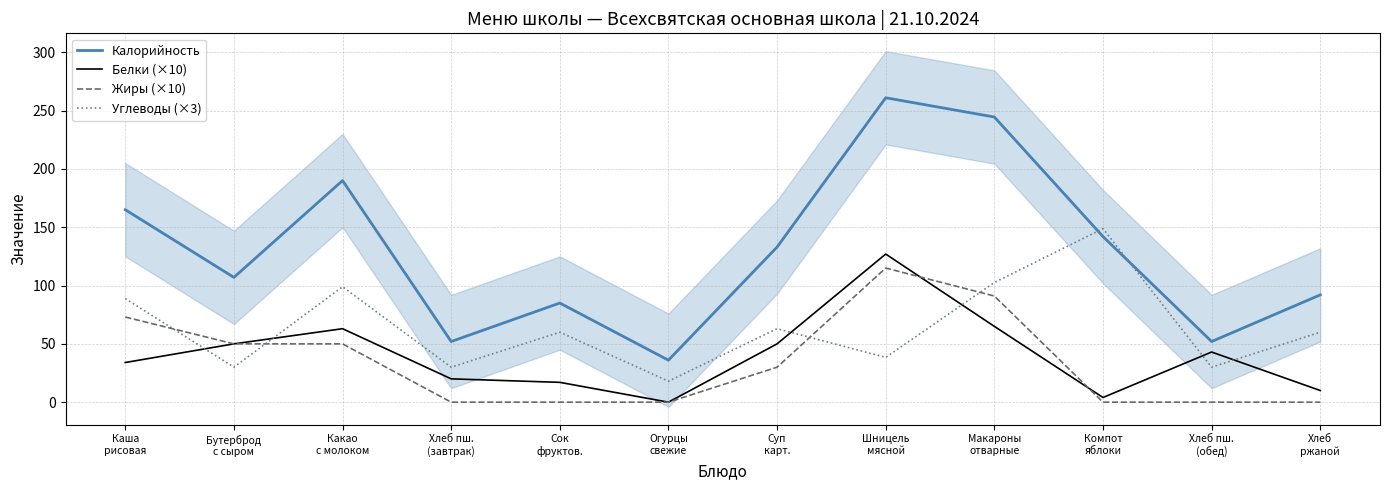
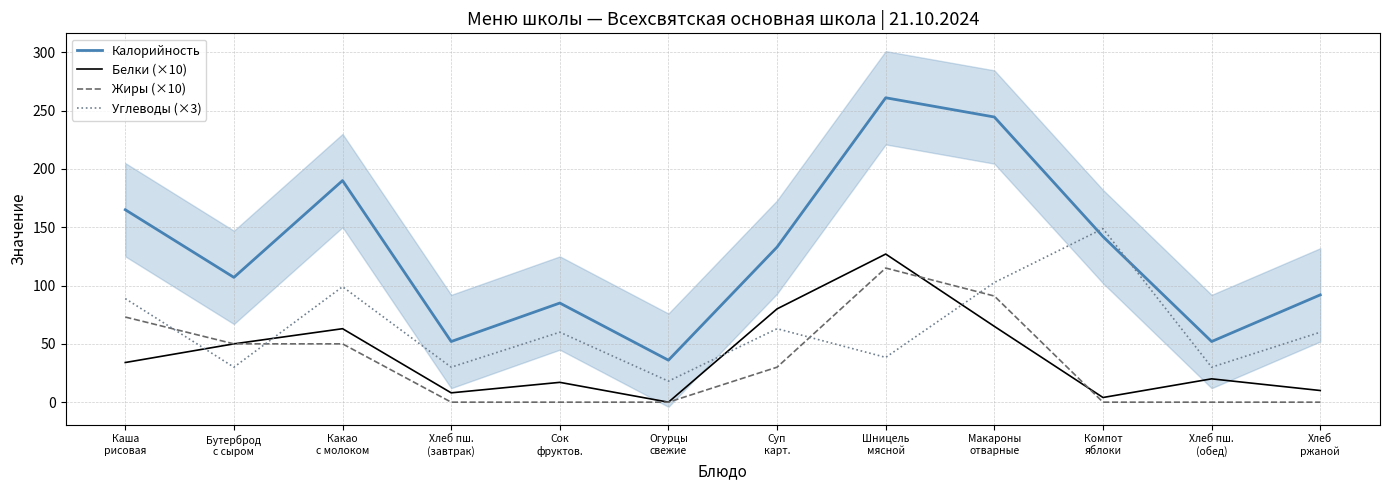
Белки (×10), Хлеб пш. (завтрак): 20 -> 8
Белки (×10), Суп карт.: 50 -> 80
Белки (×10), Хлеб пш. (обед): 43 -> 20
